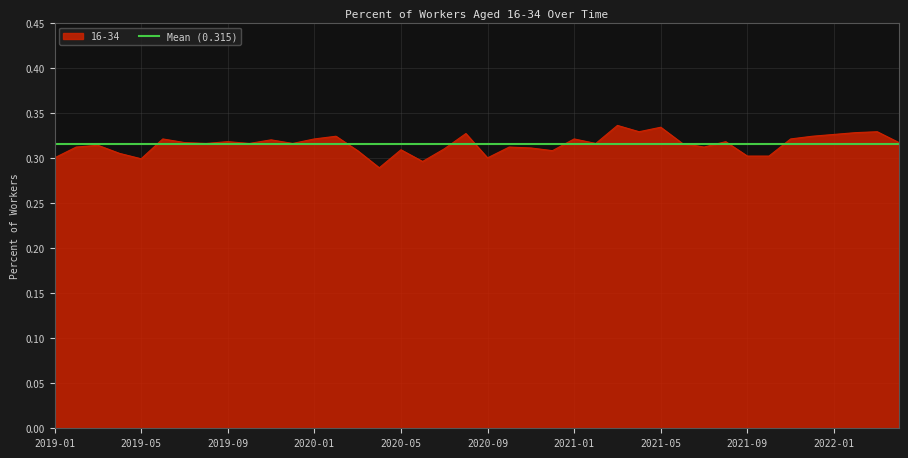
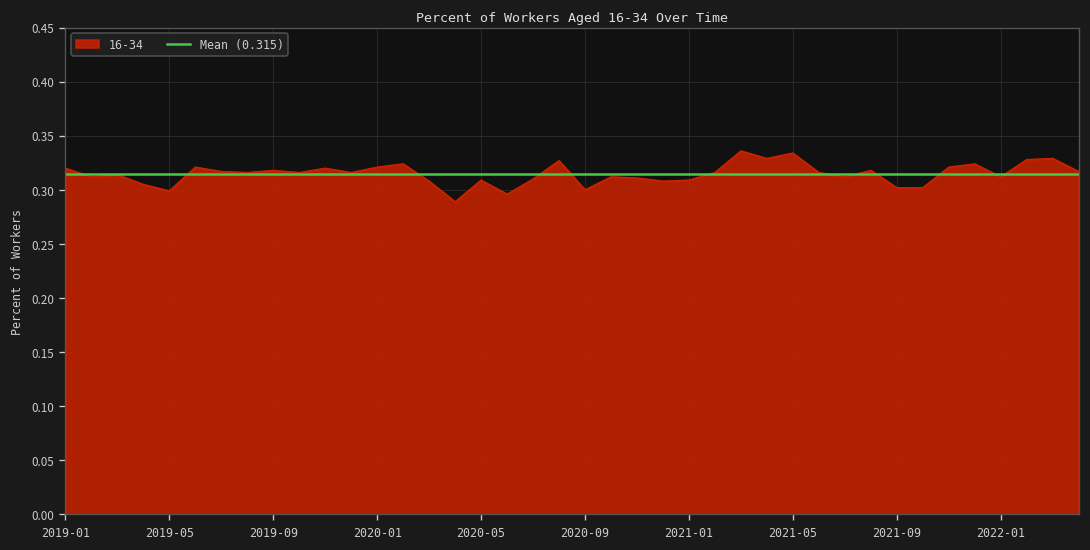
2019-01: 0.30 -> 0.32
2021-01: 0.32 -> 0.31
2022-01: 0.33 -> 0.31
